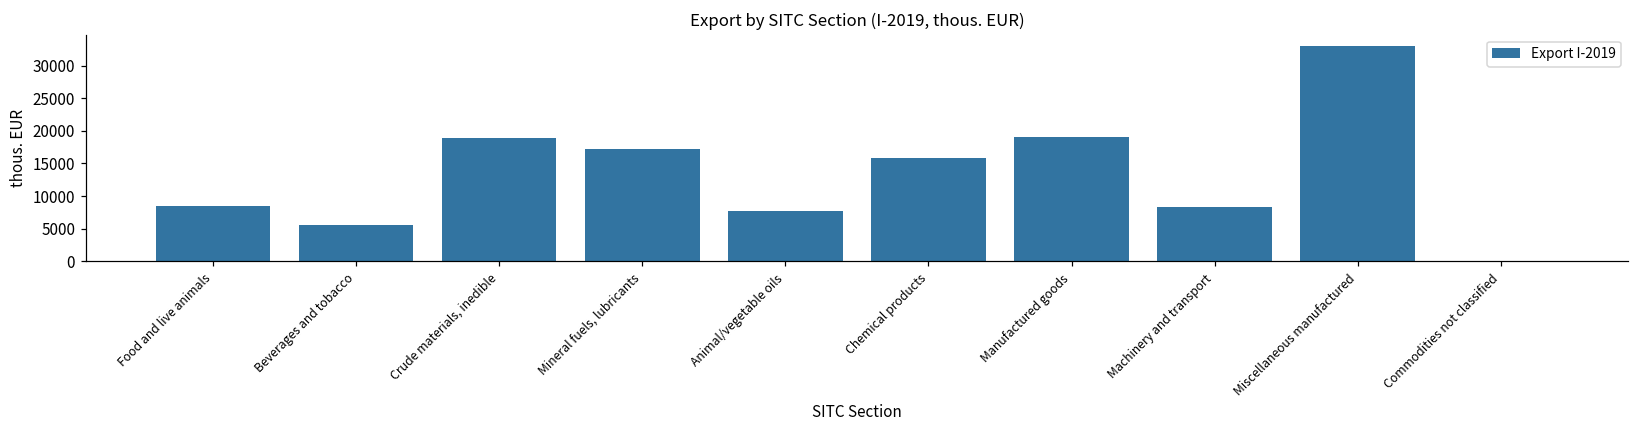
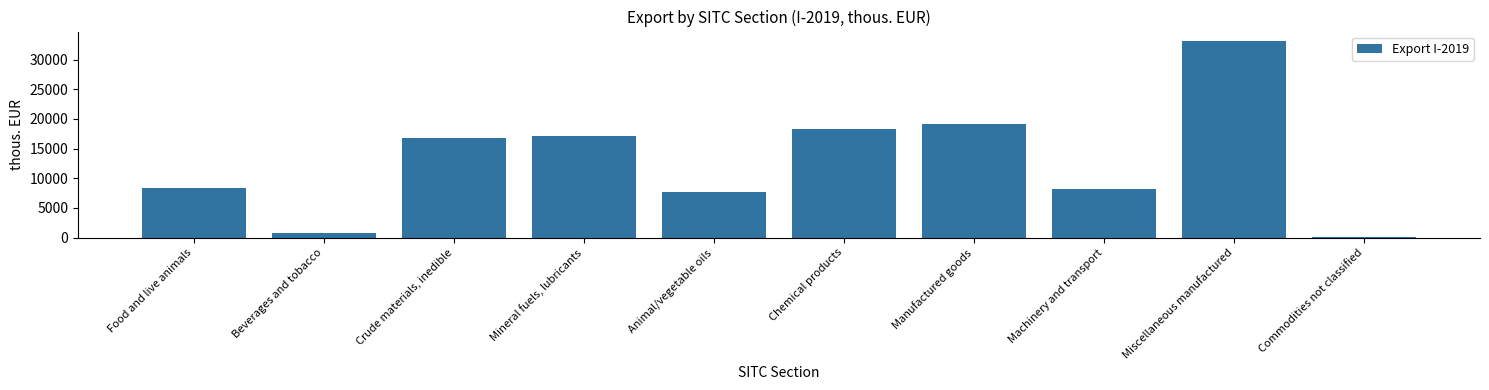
Beverages and tobacco: 6000 -> 1000
Crude materials, inedible: 19000 -> 17000
Chemical products: 16000 -> 18000
